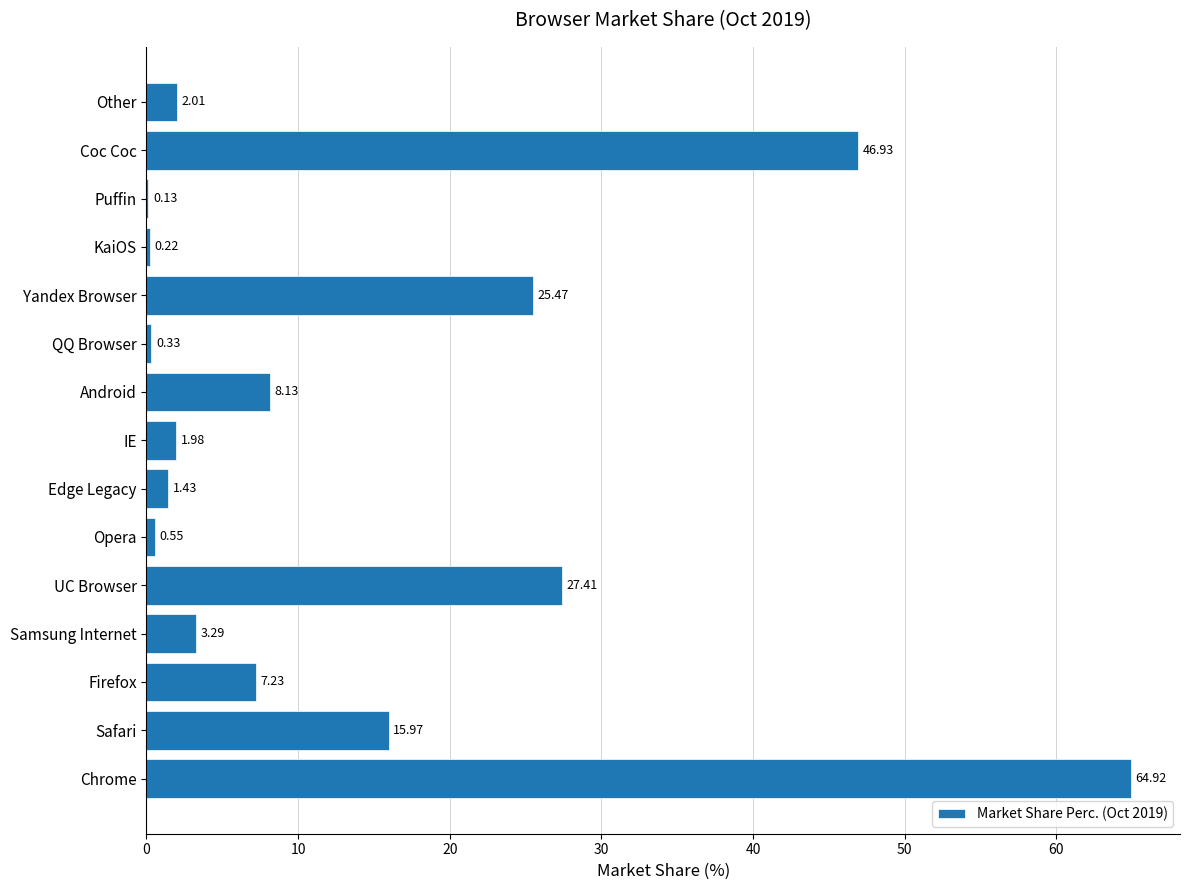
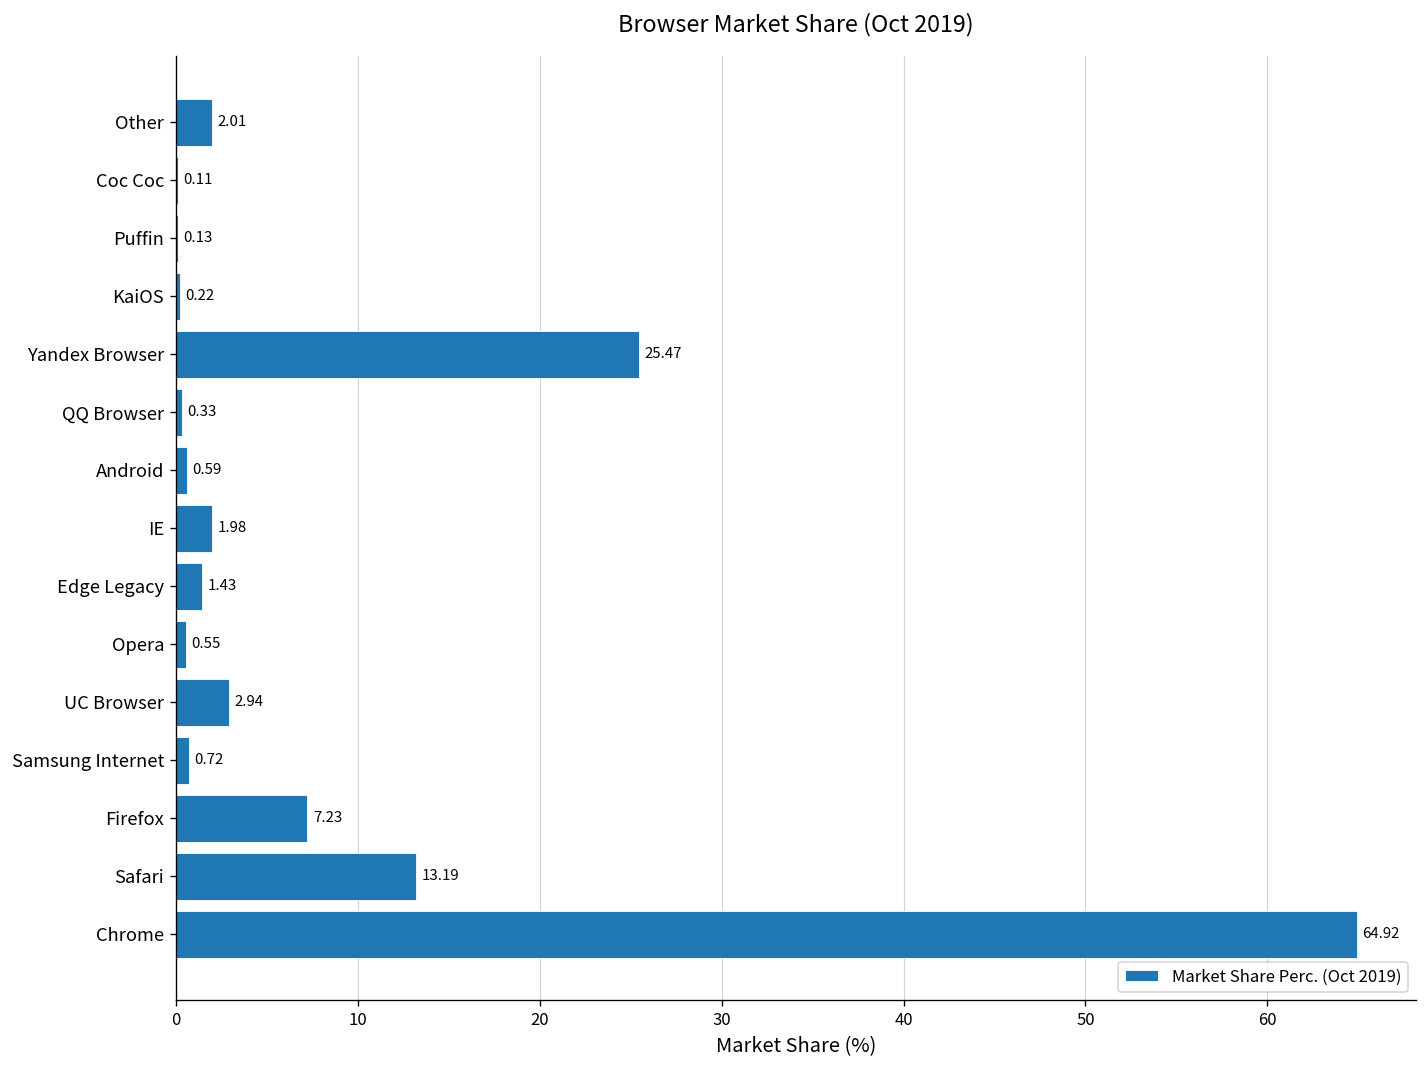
Coc Coc: 46.93 -> 0.11
Android: 8.13 -> 0.59
UC Browser: 27.41 -> 2.94
Samsung Internet: 3.29 -> 0.72
Safari: 15.97 -> 13.19
